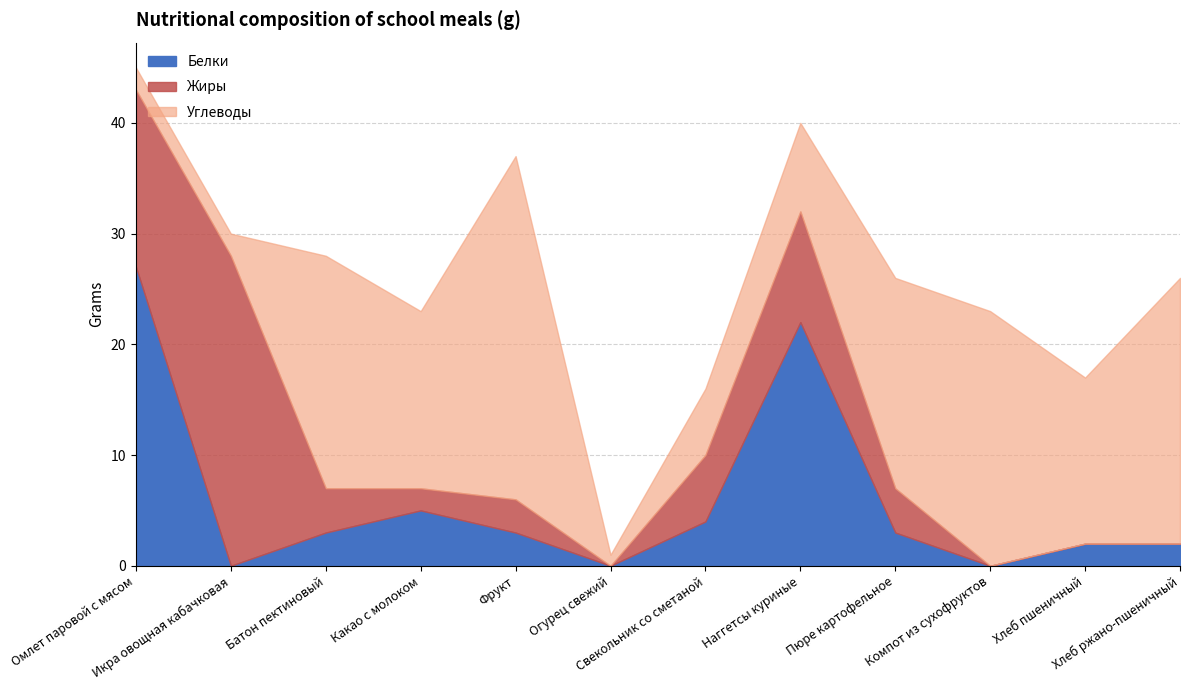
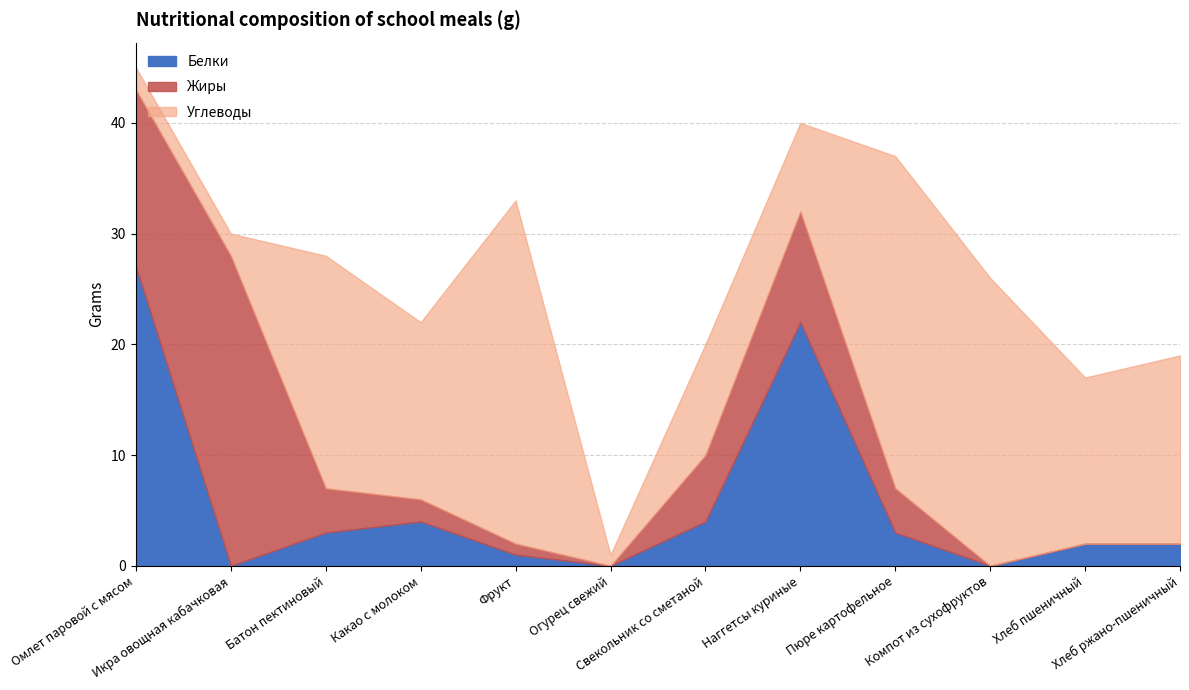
Белки, Какао с молоком: 5 -> 4
Белки, Фрукт: 3 -> 1
Жиры, Фрукт: 3 -> 1
Углеводы, Свекольник со сметаной: 6 -> 10
Углеводы, Пюре картофельное: 19 -> 30
Углеводы, Компот из сухофруктов: 23 -> 26
Углеводы, Хлеб ржано-пшеничный: 24 -> 17
